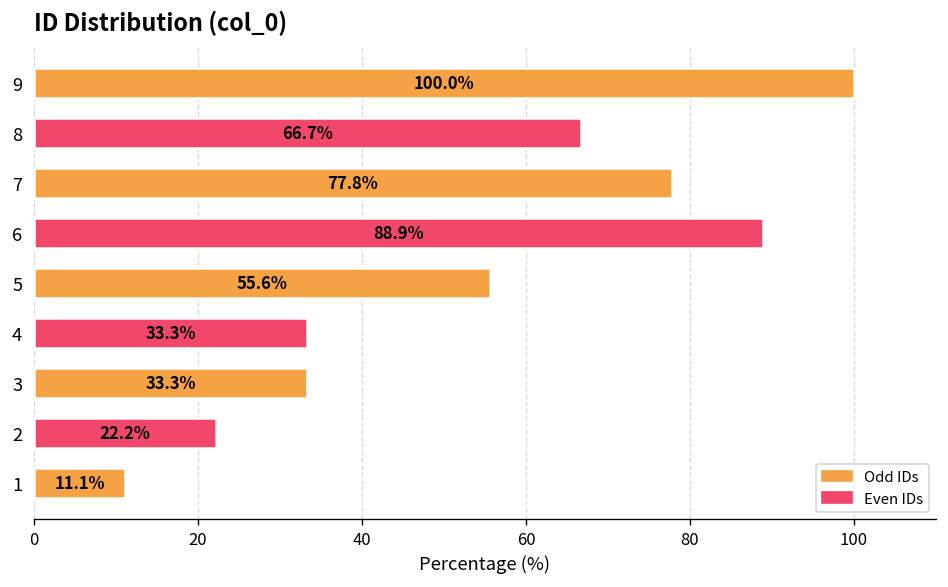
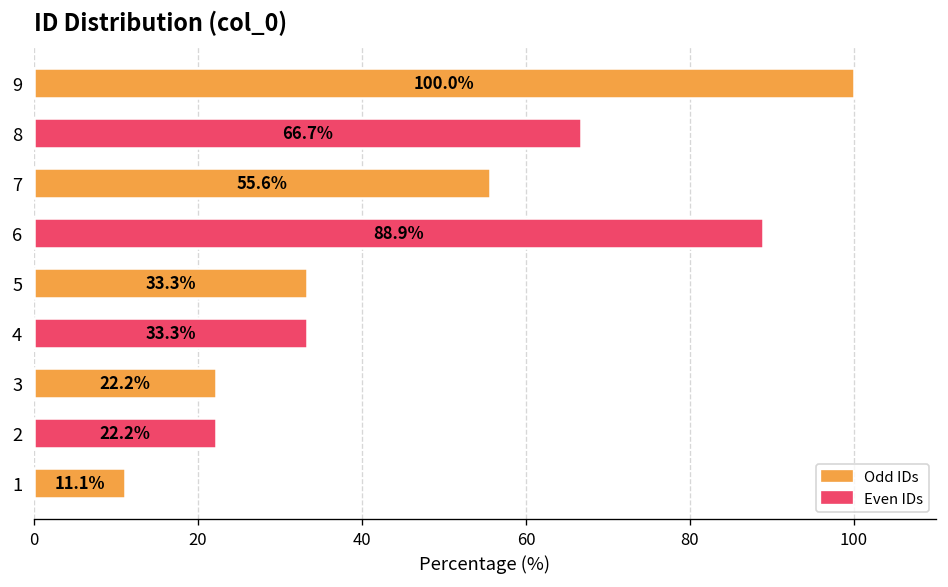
7: 77.8% -> 55.6%
5: 55.6% -> 33.3%
3: 33.3% -> 22.2%
